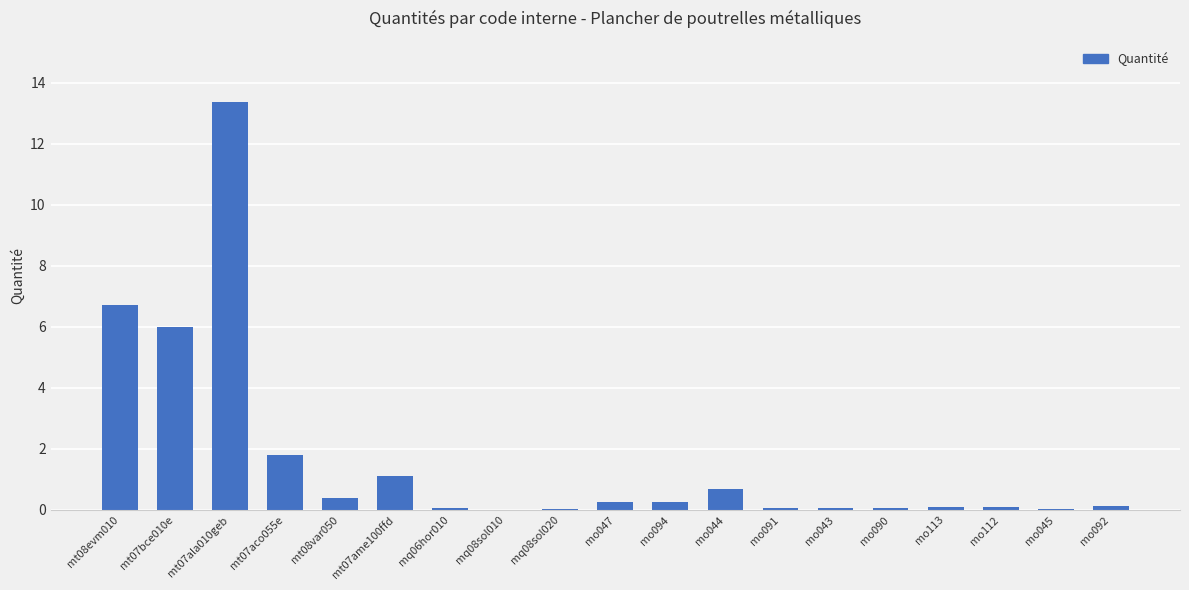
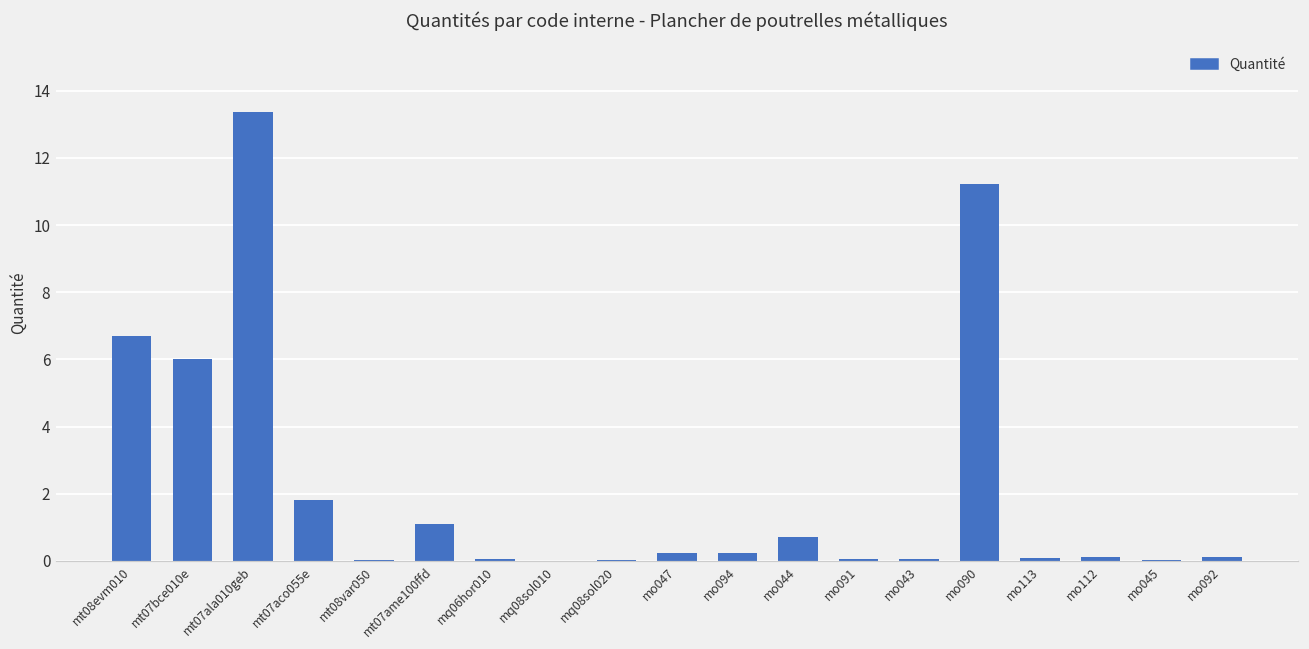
mt08var050: 0.4 -> 0.0
mo090: 0.1 -> 11.2
